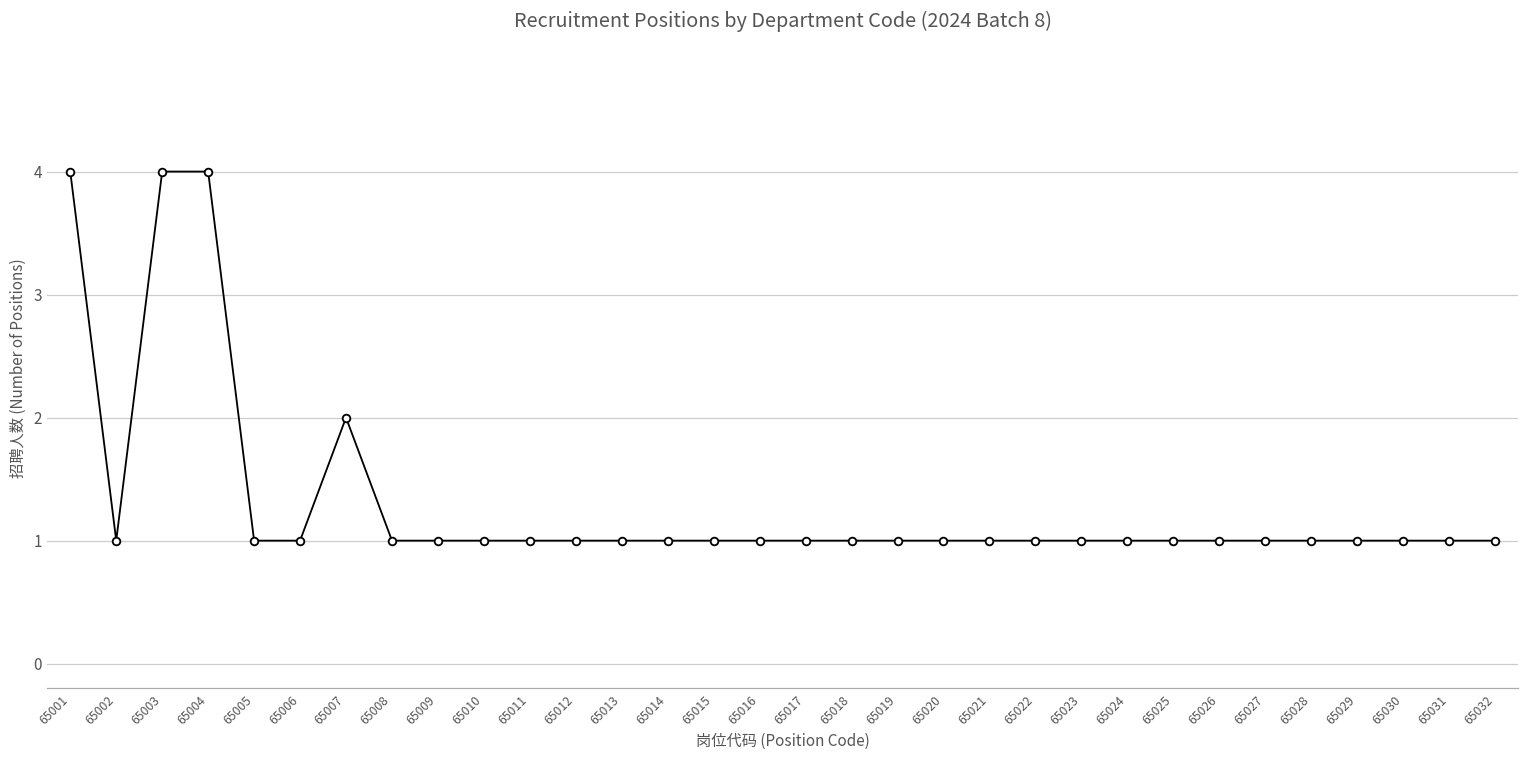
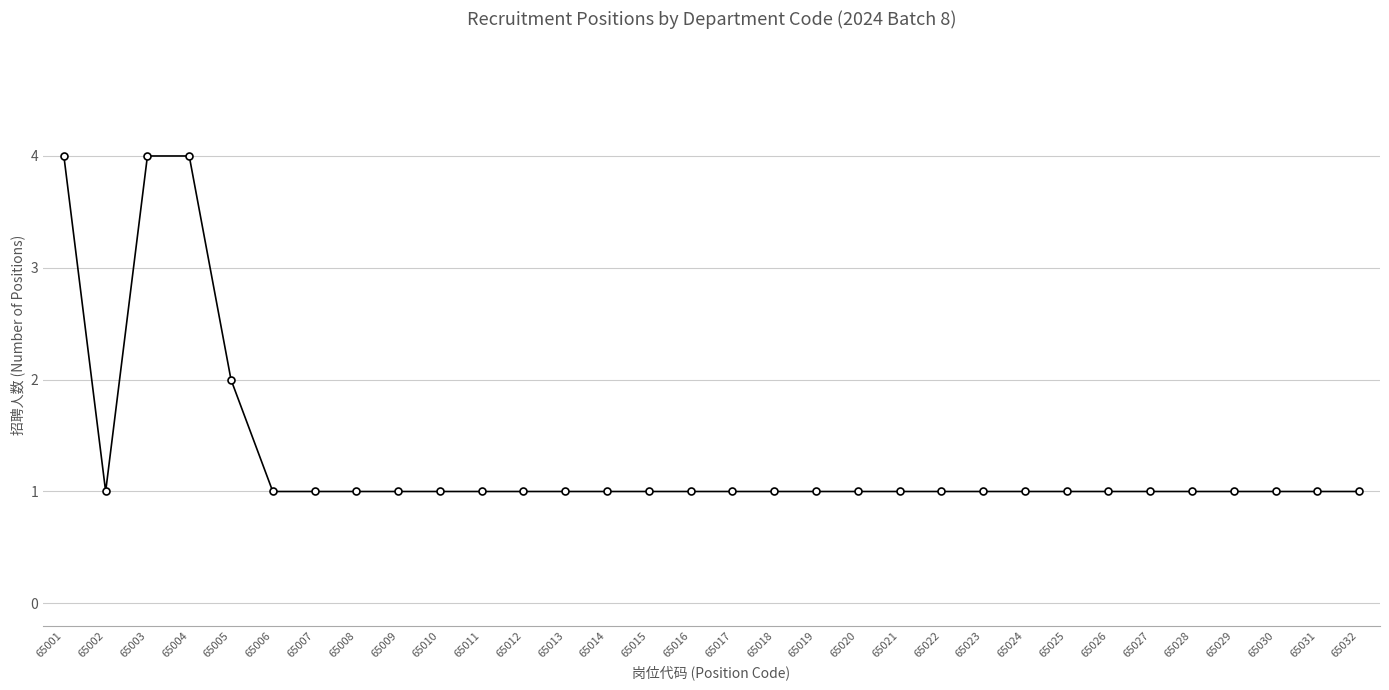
65005: 1 -> 2
65007: 2 -> 1
